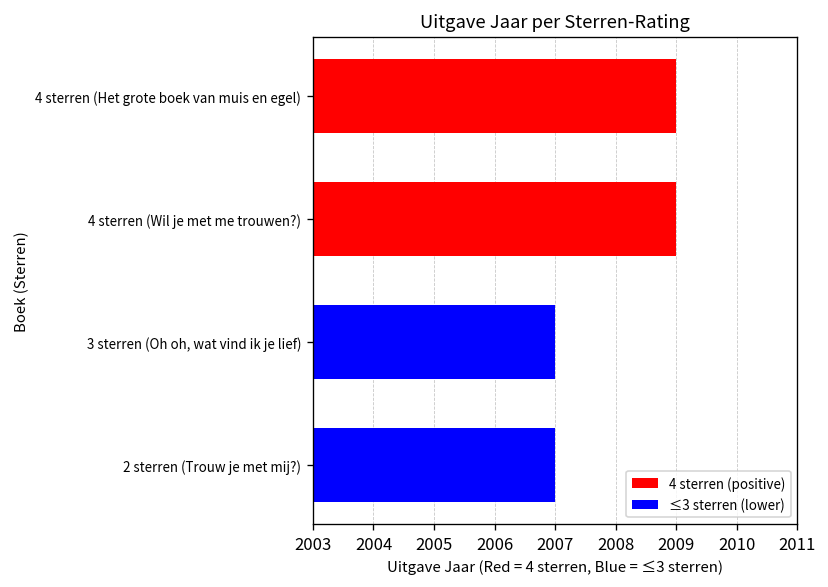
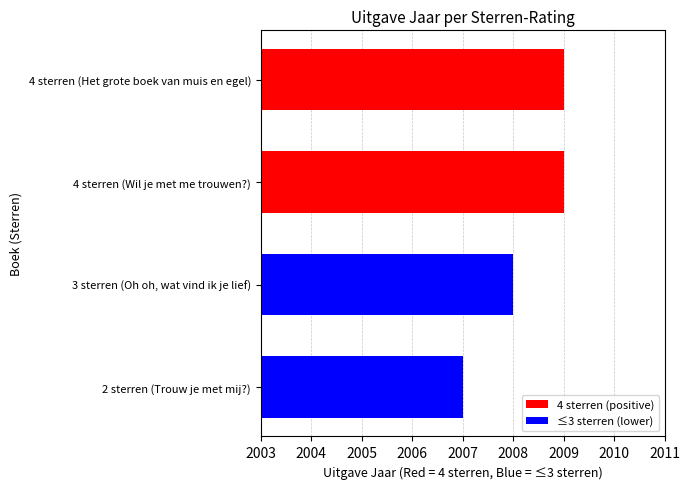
3 sterren (Oh oh, wat vind ik je lief): 2007 -> 2008
